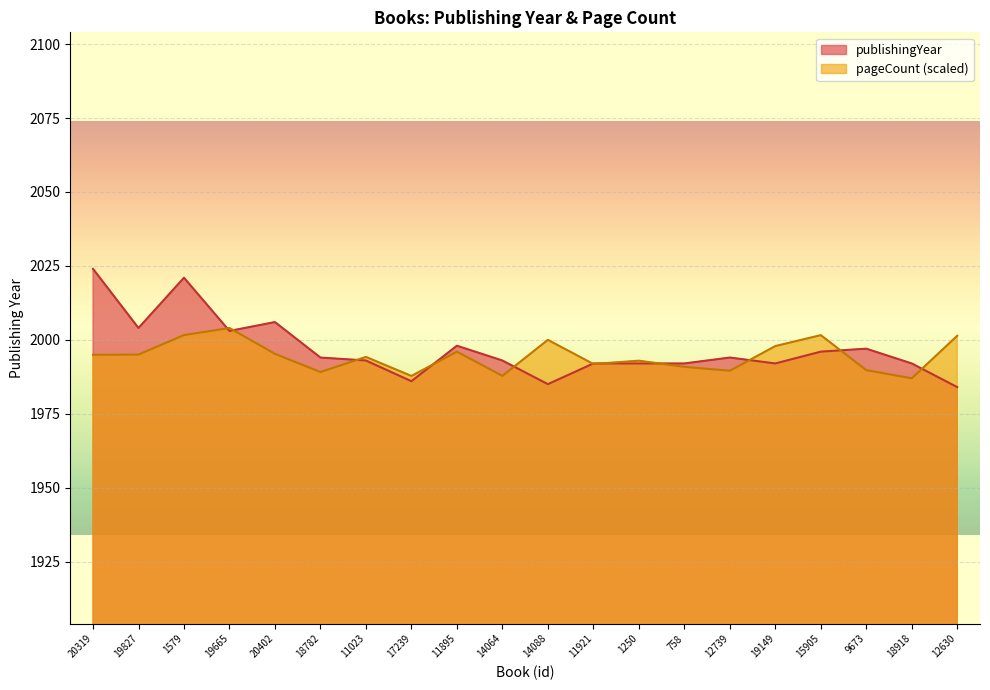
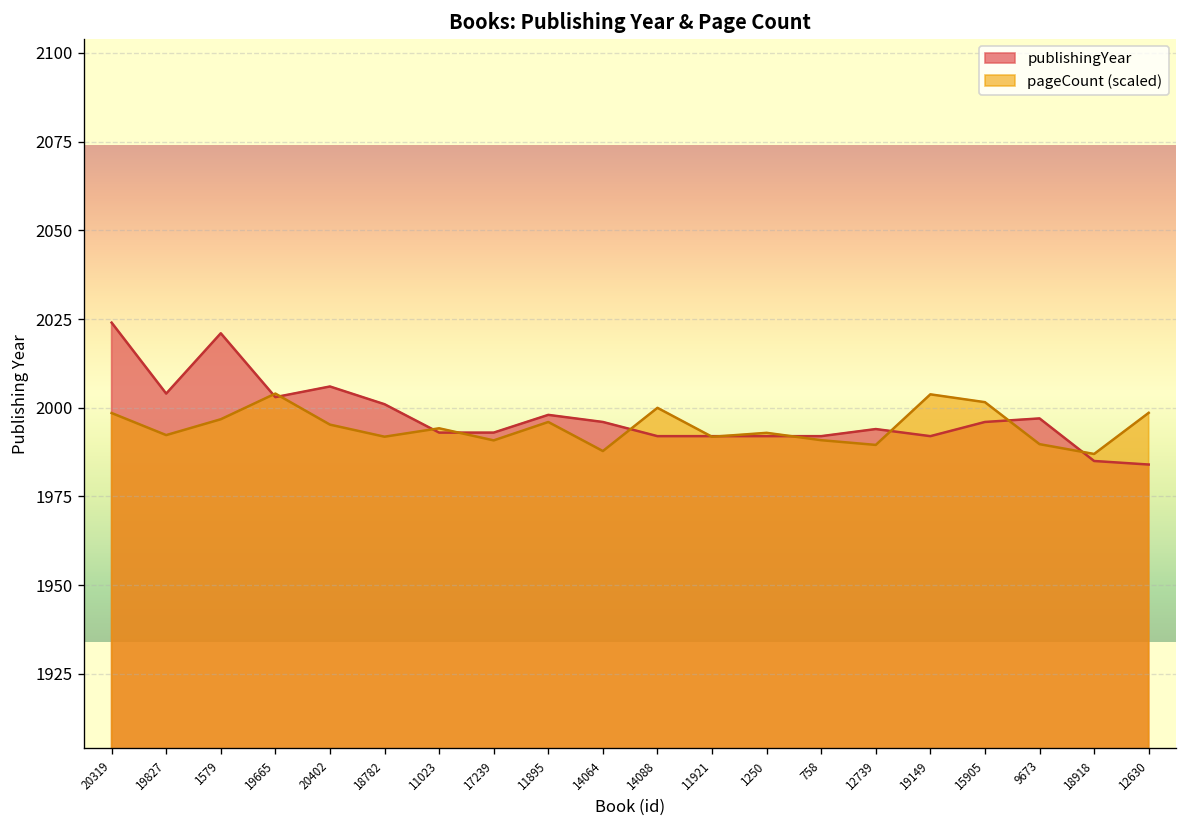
pageCount (scaled), 20319: 1995 -> 1999
pageCount (scaled), 19827: 1995 -> 1992
pageCount (scaled), 1579: 2002 -> 1997
publishingYear, 18782: 1994 -> 2001
pageCount (scaled), 18782: 1989 -> 1992
publishingYear, 17239: 1986 -> 1993
pageCount (scaled), 17239: 1988 -> 1991
publishingYear, 14064: 1993 -> 1996
publishingYear, 14088: 1985 -> 1992
pageCount (scaled), 19149: 1998 -> 2004
publishingYear, 18918: 1992 -> 1985
pageCount (scaled), 12630: 2001 -> 1999
